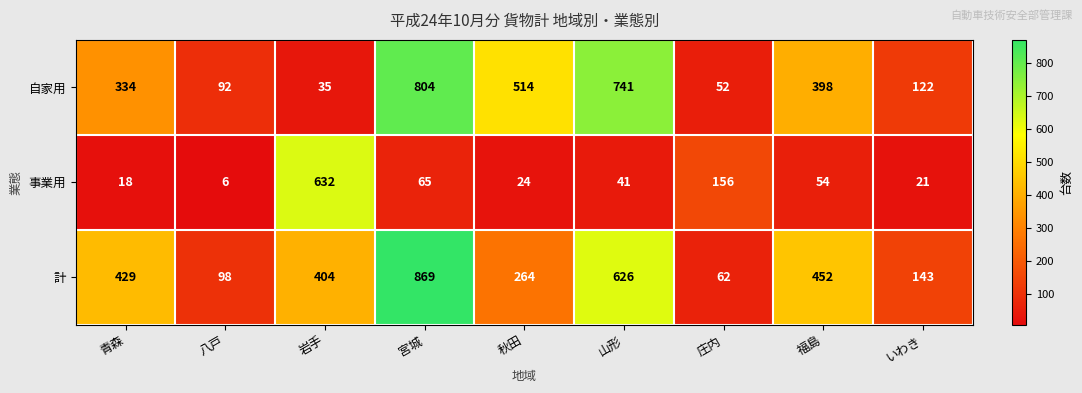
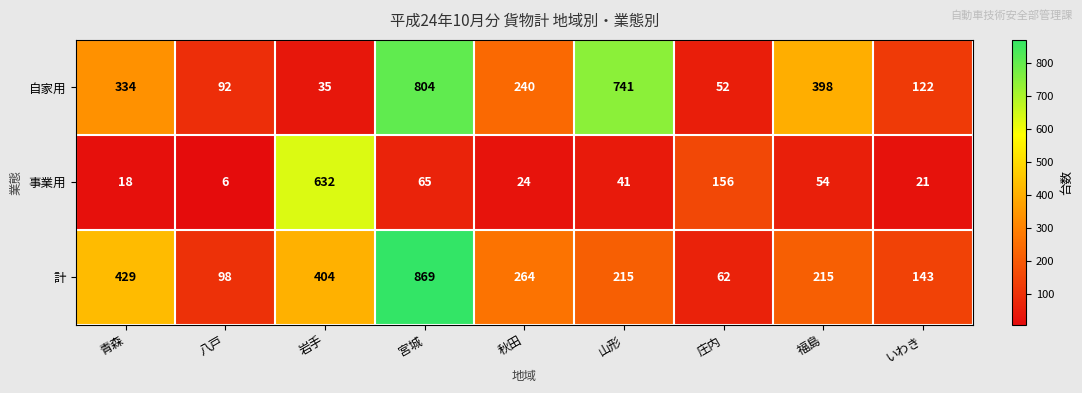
自家用, 秋田: 514 -> 240
計, 山形: 626 -> 215
計, 福島: 452 -> 215
